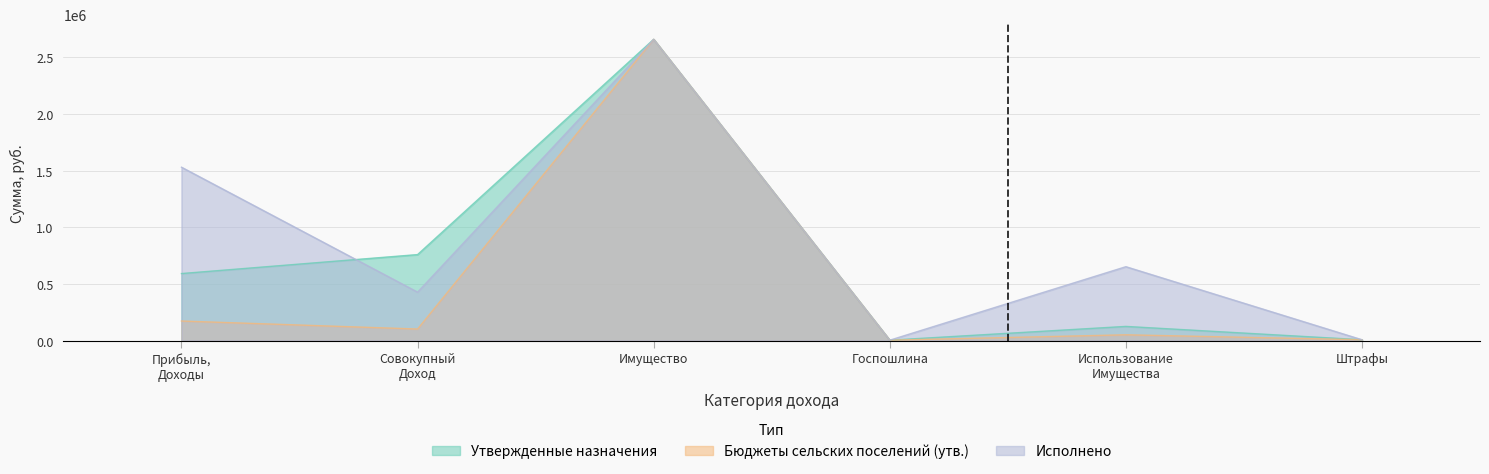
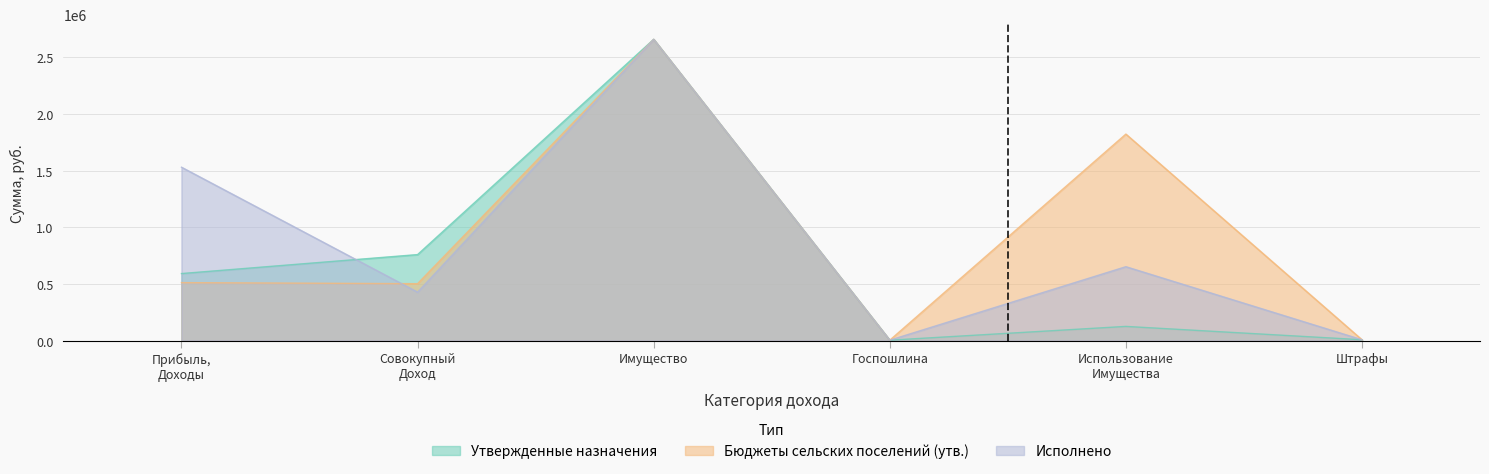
Бюджеты сельских поселений (утв.), Прибыль, Доходы: 170000 -> 510000
Бюджеты сельских поселений (утв.), Совокупный Доход: 100000 -> 500000
Бюджеты сельских поселений (утв.), Использование Имущества: 50000 -> 1820000
